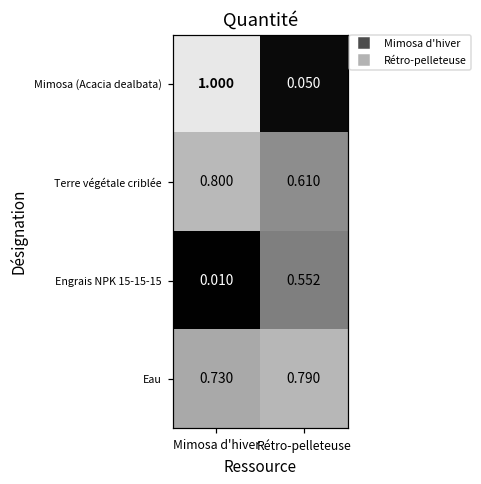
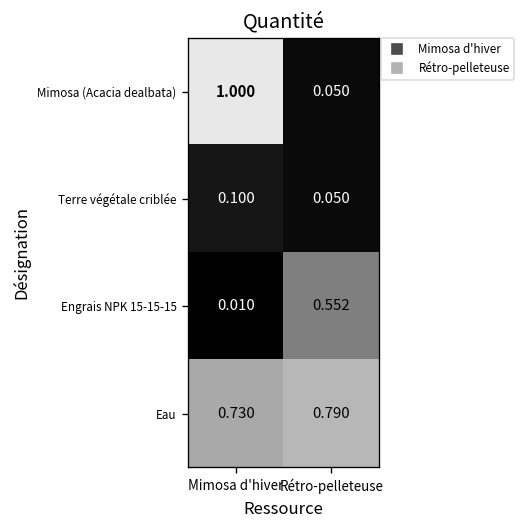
Terre végétale criblée, Mimosa d'hiver: 0.800 -> 0.100
Terre végétale criblée, Rétro-pelleteuse: 0.610 -> 0.050
